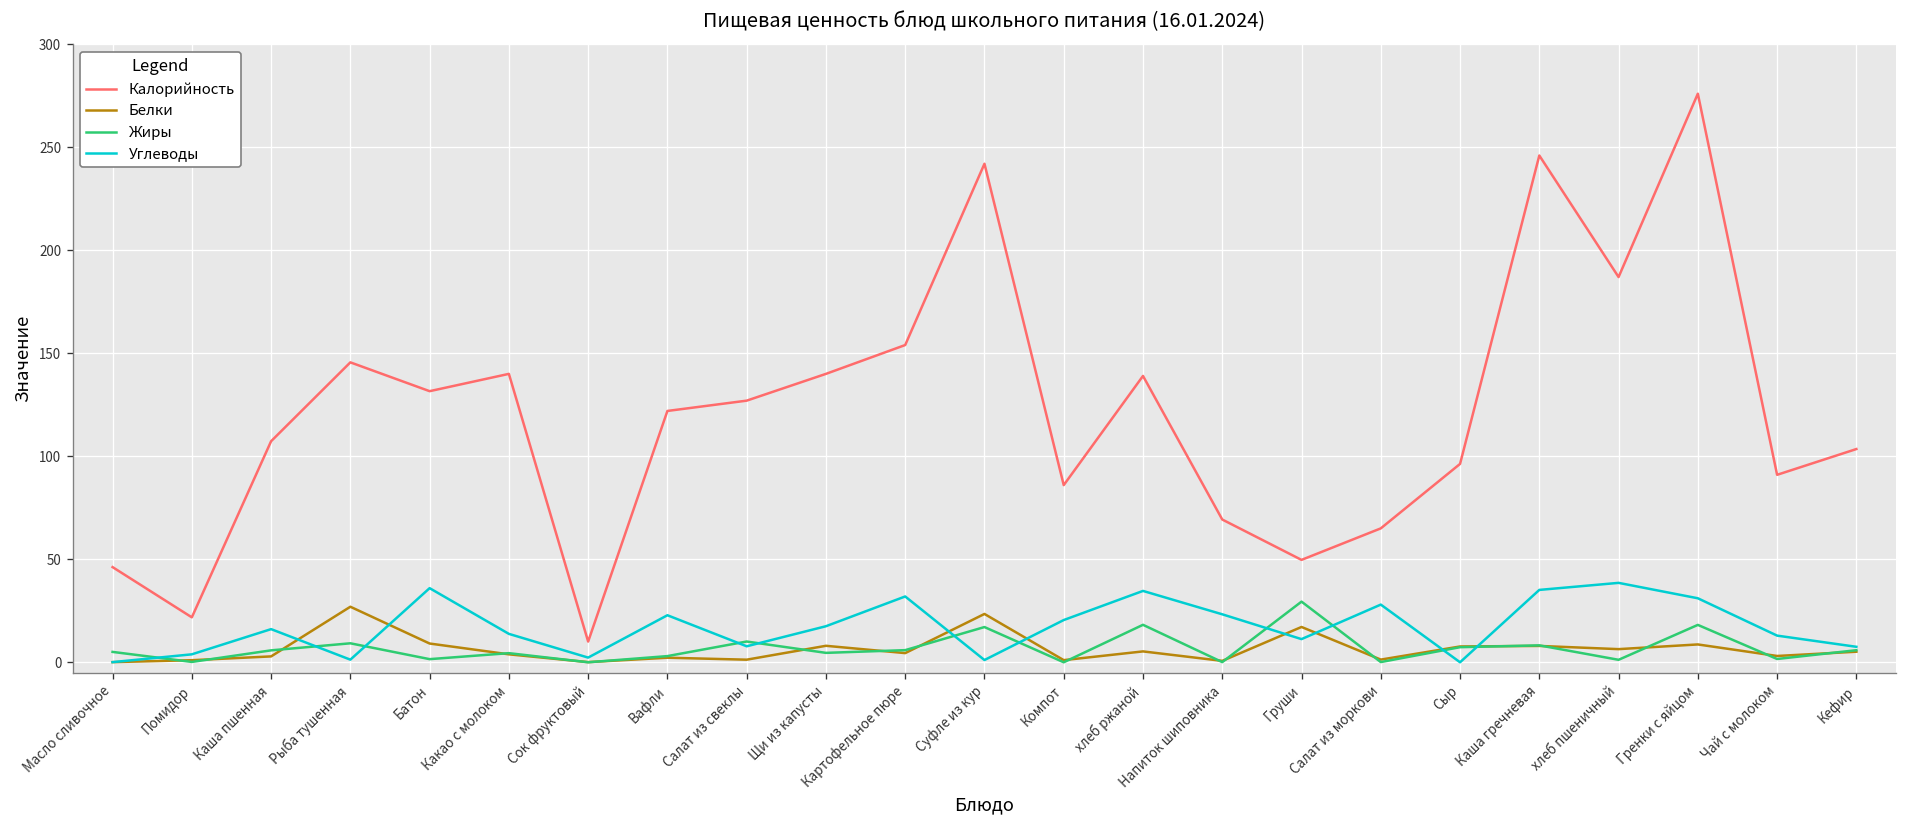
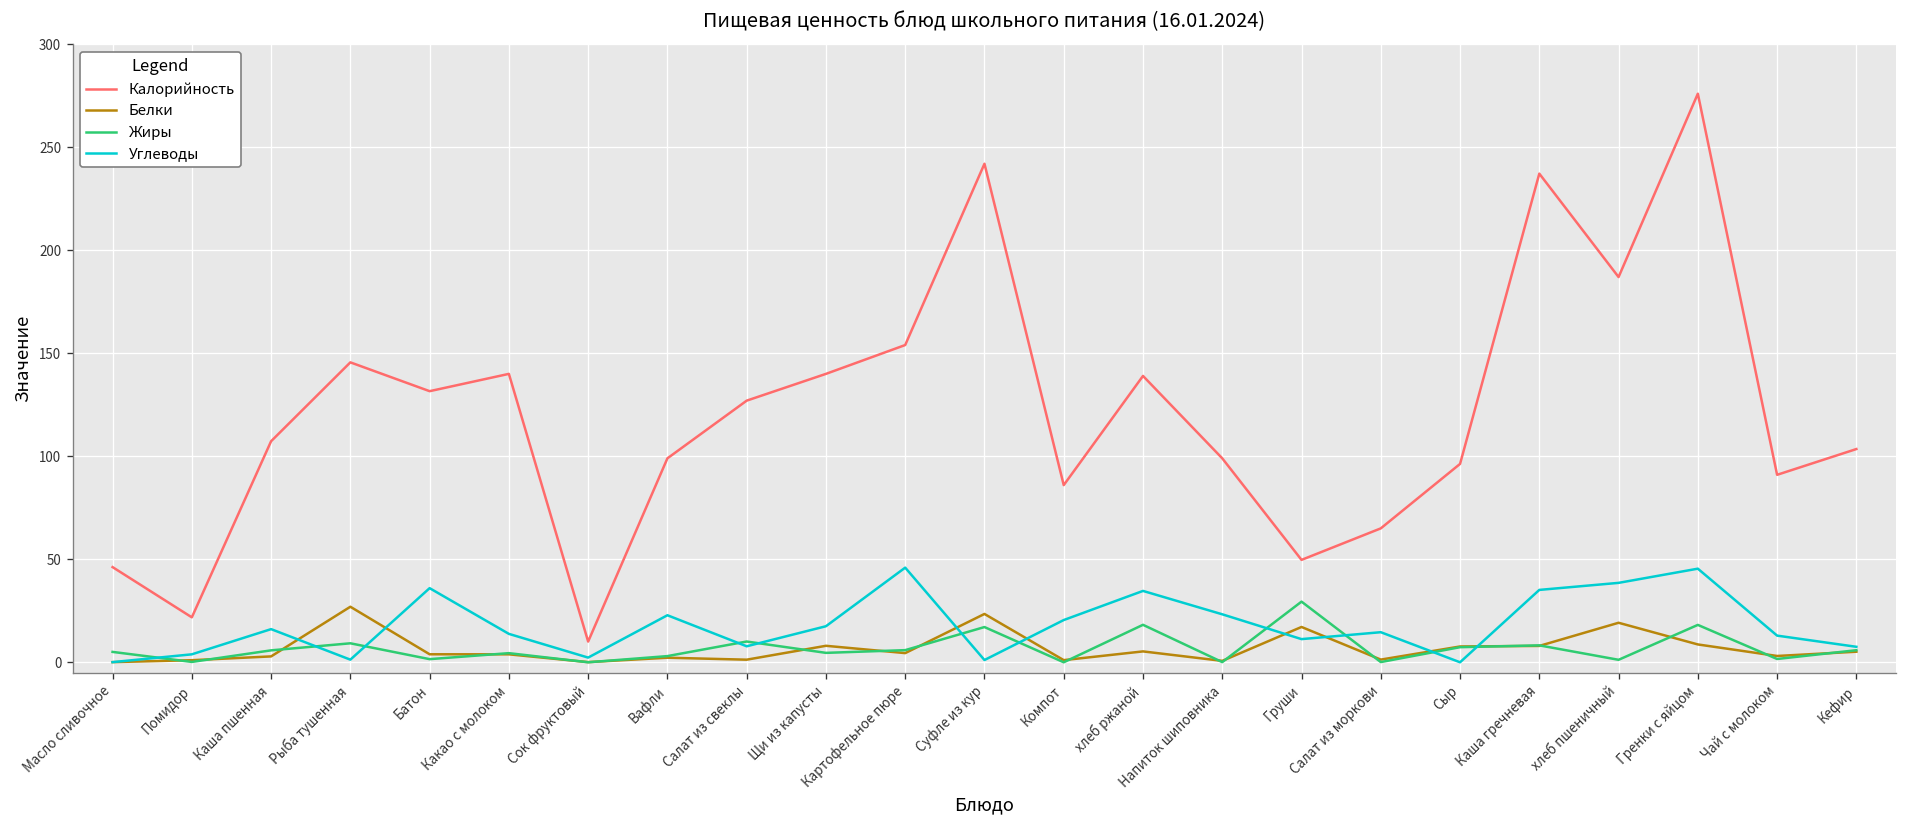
Белки, Батон: 9 -> 4
Калорийность, Вафли: 122 -> 99
Углеводы, Картофельное пюре: 32 -> 46
Калорийность, Напиток шиповника: 69 -> 99
Углеводы, Салат из моркови: 28 -> 15
Калорийность, Каша гречневая: 246 -> 237
Белки, хлеб пшеничный: 6 -> 19
Углеводы, Гренки с яйцом: 31 -> 45
